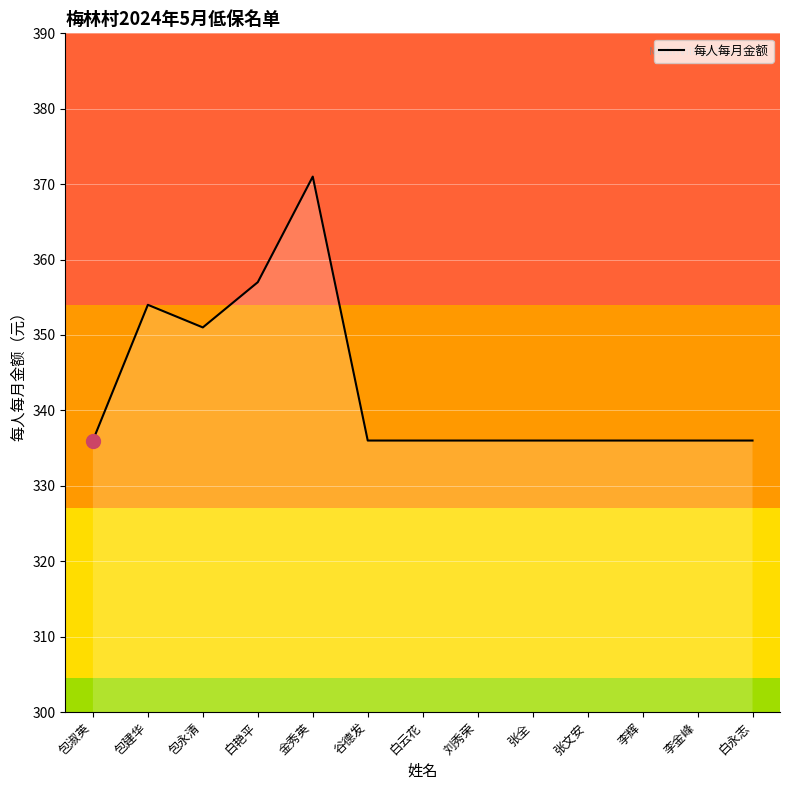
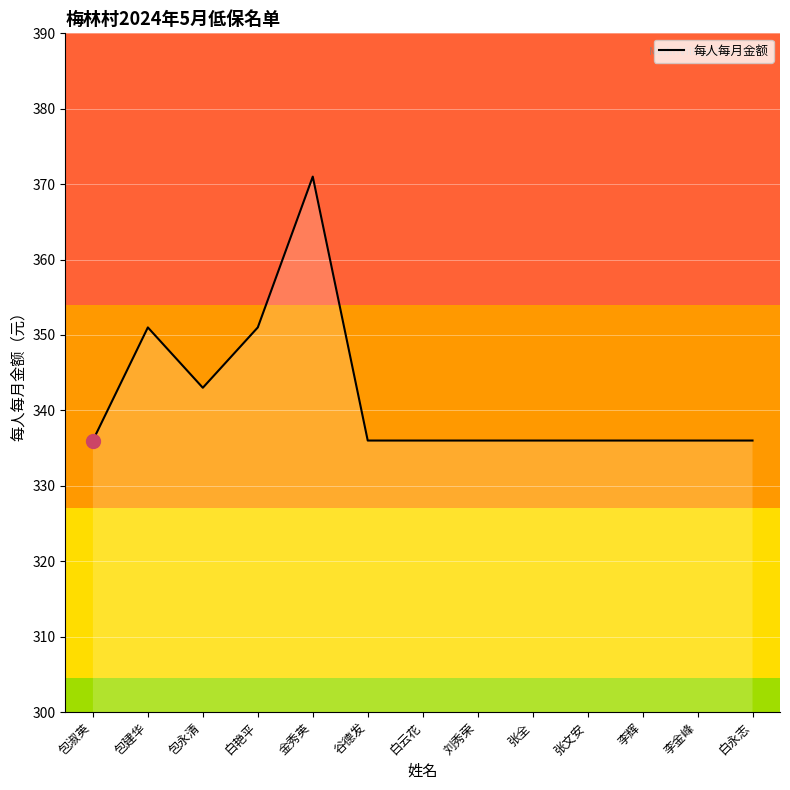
每人每月金额, 包建华: 354 -> 351
每人每月金额, 包永清: 351 -> 343
每人每月金额, 白艳平: 357 -> 351
